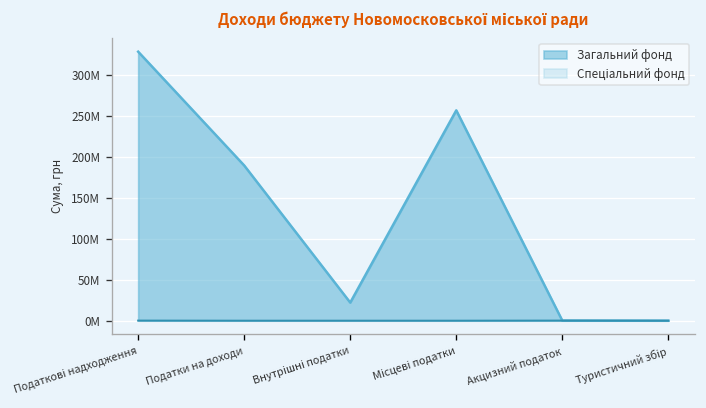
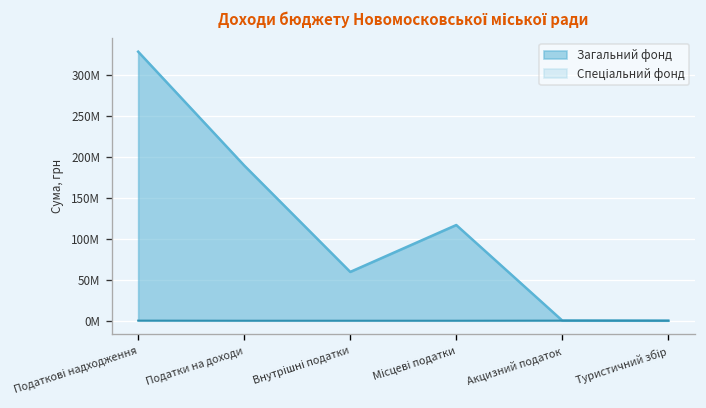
Загальний фонд, Внутрішні податки: 20000000 -> 60000000
Загальний фонд, Місцеві податки: 260000000 -> 120000000
